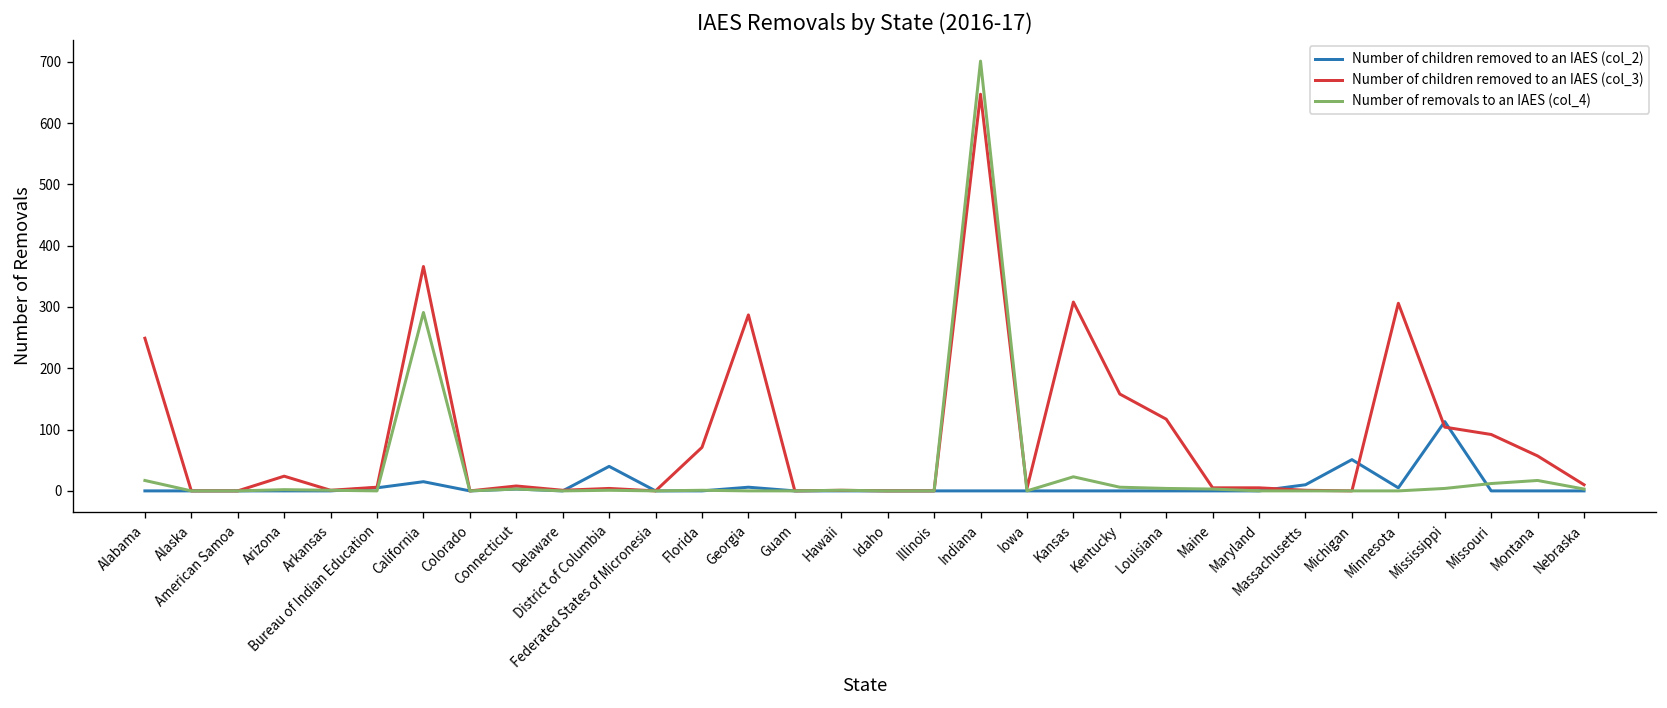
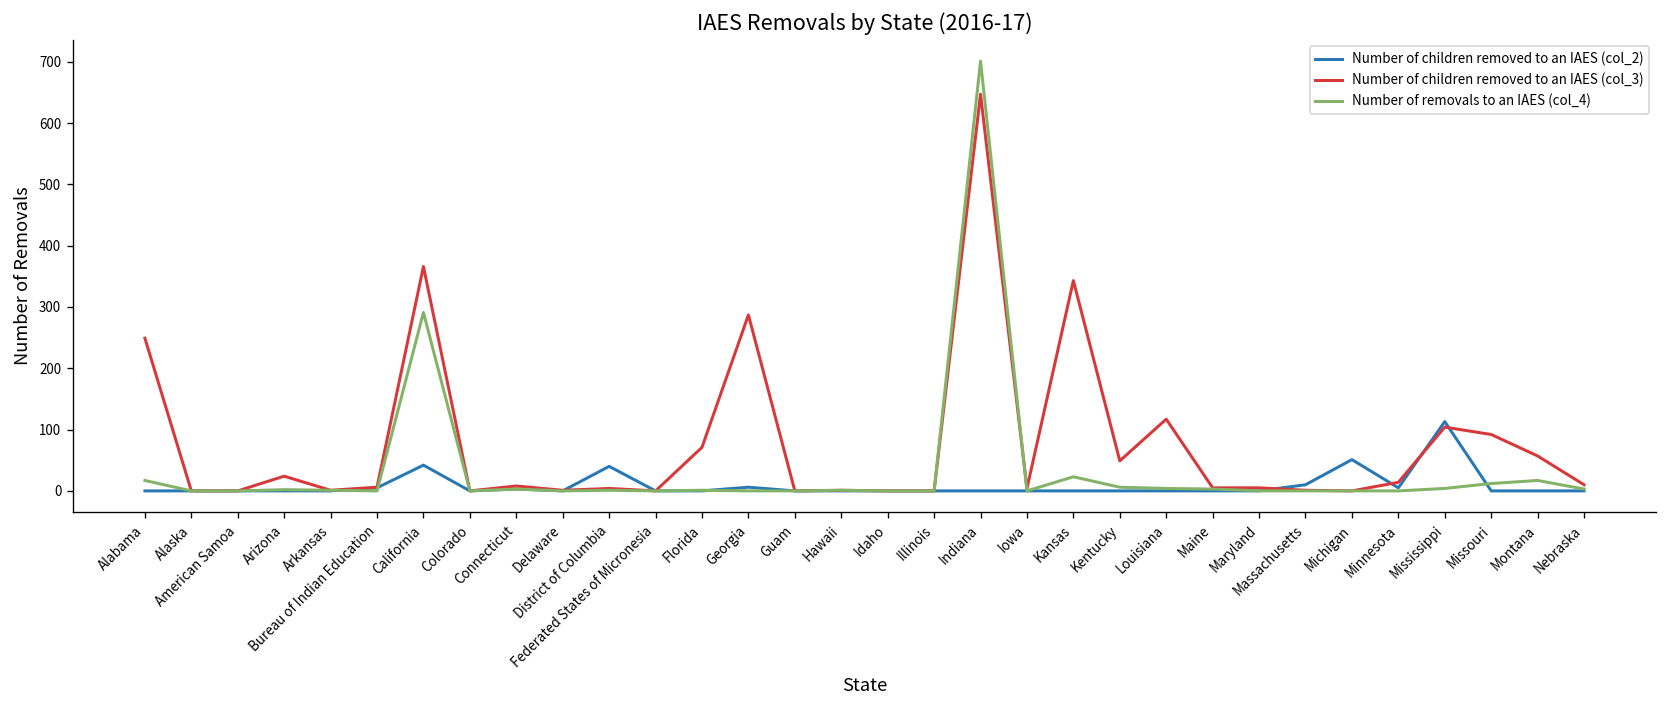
Number of children removed to an IAES (col_2), California: 20 -> 40
Number of children removed to an IAES (col_3), Kansas: 310 -> 340
Number of children removed to an IAES (col_3), Kentucky: 160 -> 50
Number of children removed to an IAES (col_3), Minnesota: 310 -> 10
